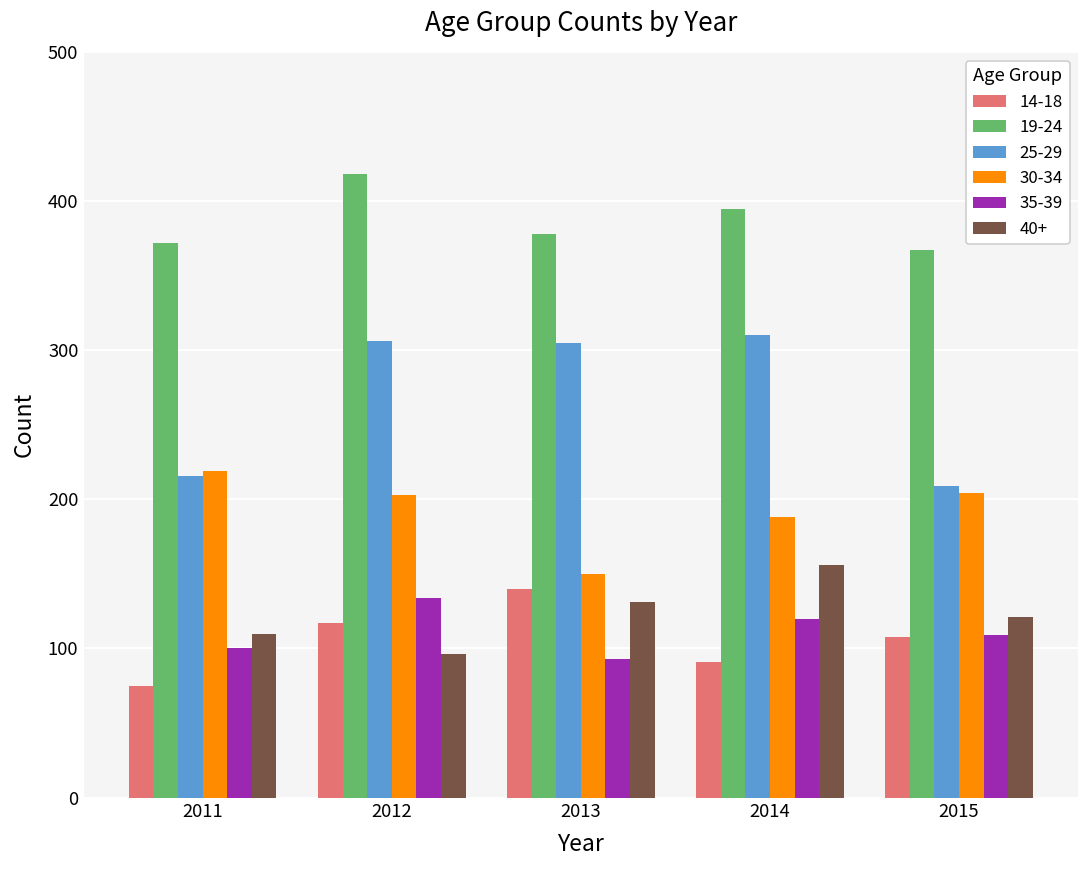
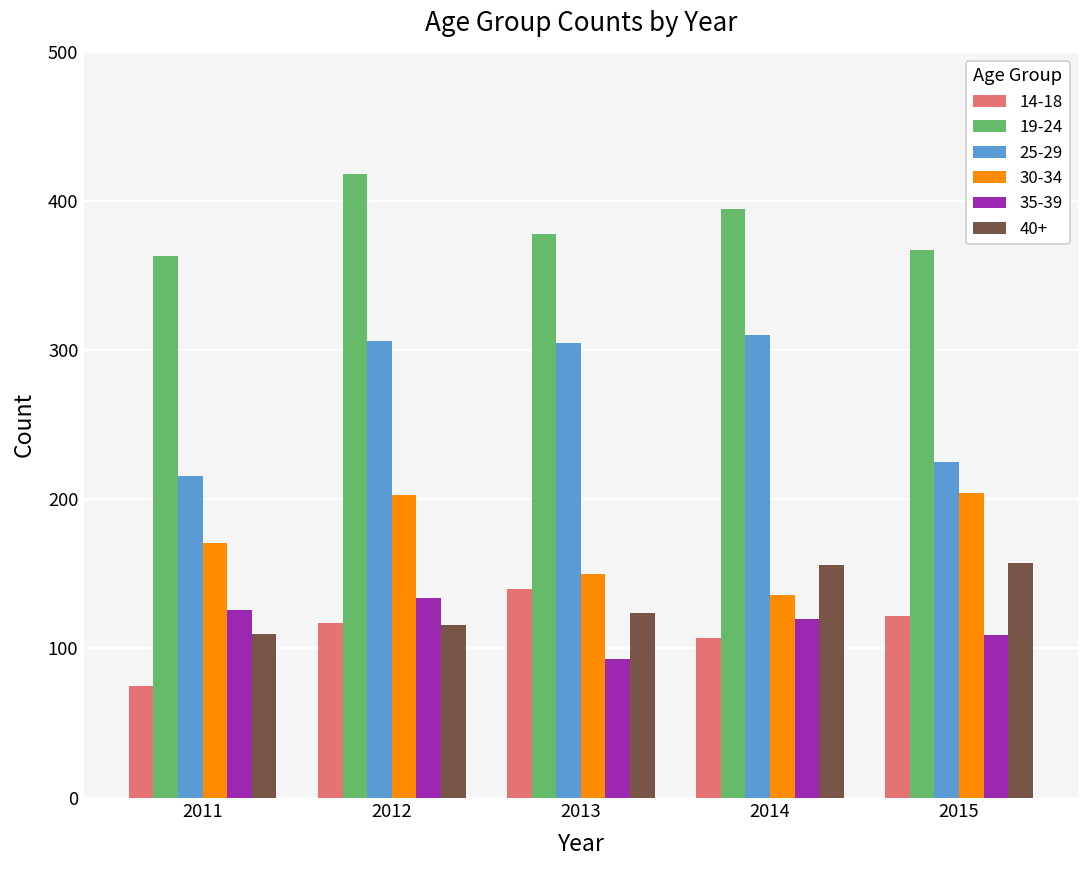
19-24, 2011: 372 -> 363
30-34, 2011: 219 -> 171
35-39, 2011: 100 -> 126
40+, 2012: 96 -> 116
40+, 2013: 131 -> 124
14-18, 2014: 91 -> 107
30-34, 2014: 188 -> 136
14-18, 2015: 108 -> 122
25-29, 2015: 209 -> 225
40+, 2015: 121 -> 157
